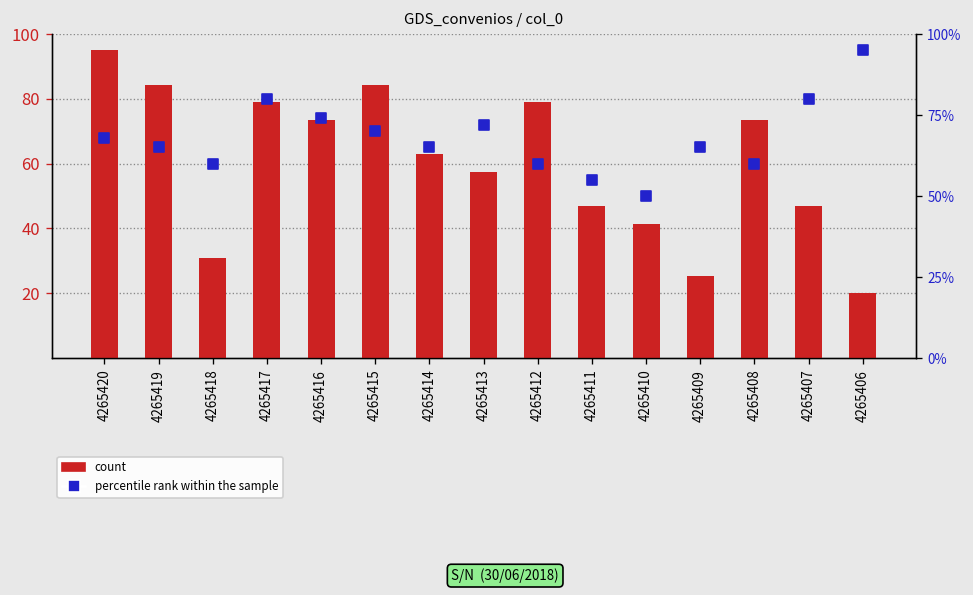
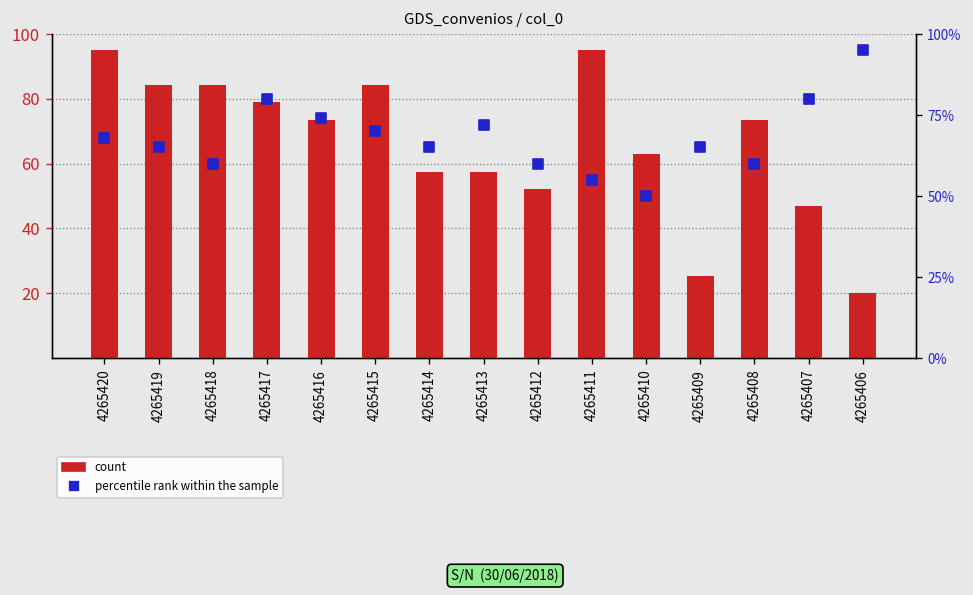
count, 4265418: 31 -> 84
count, 4265414: 63 -> 58
count, 4265412: 79 -> 52
count, 4265411: 47 -> 95
count, 4265410: 41 -> 63
